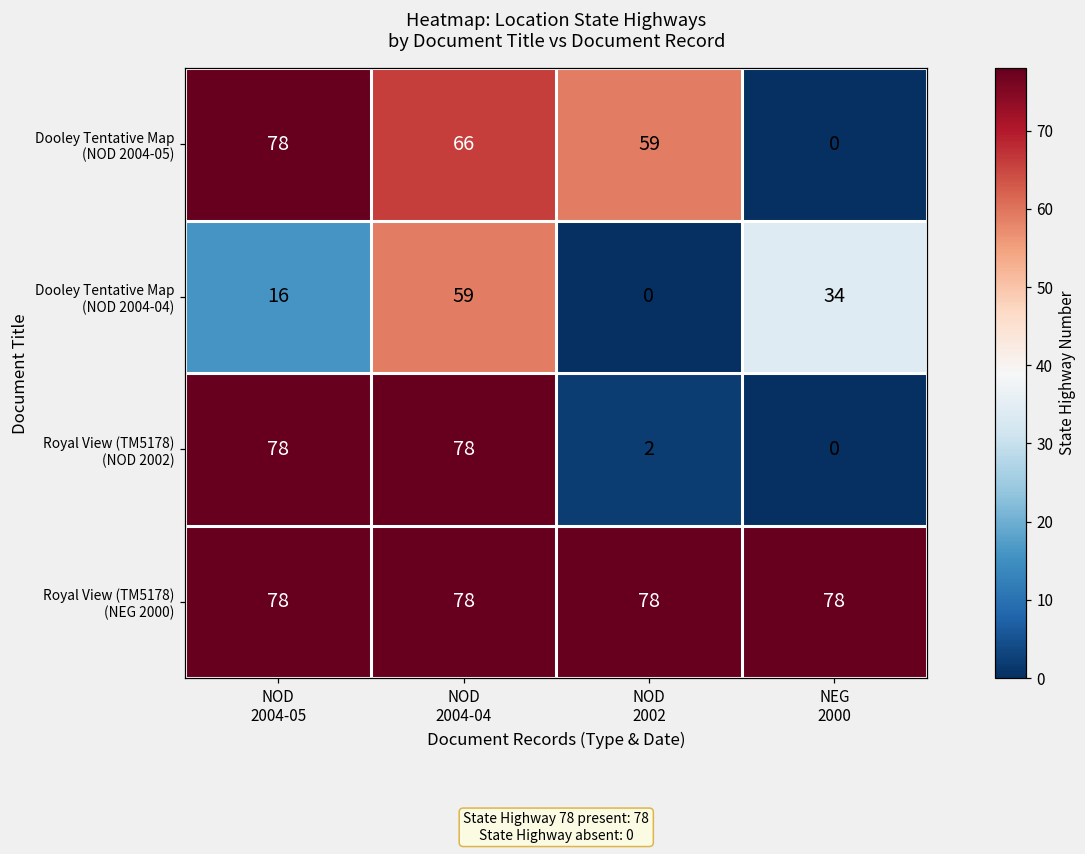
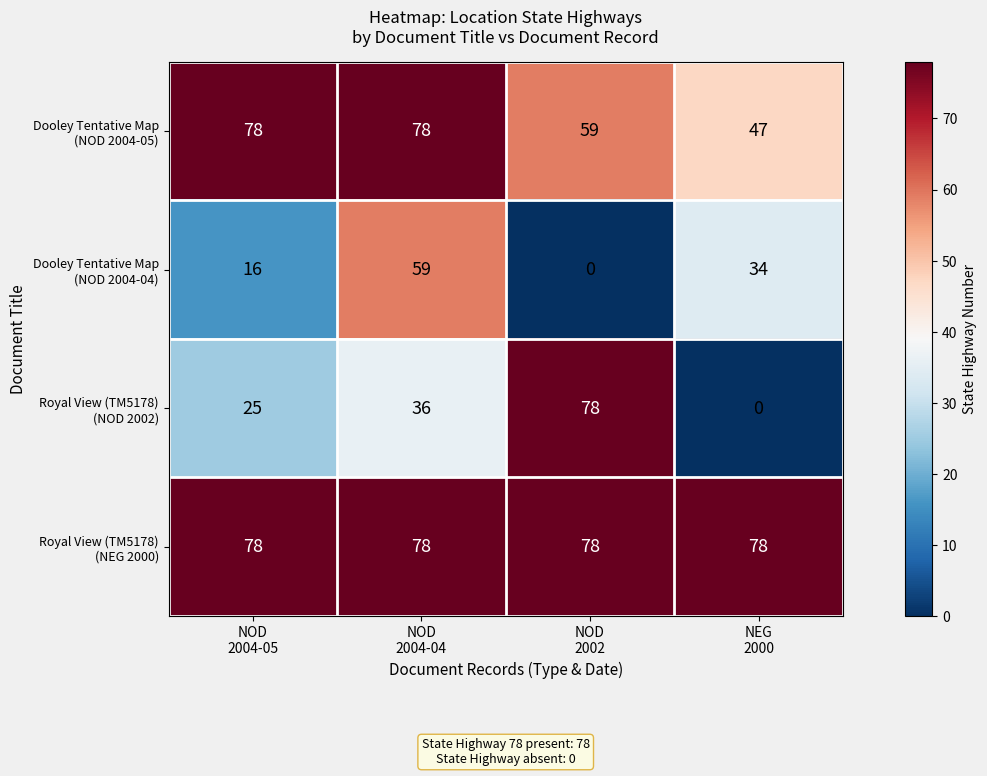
Dooley Tentative Map (NOD 2004-05), NOD 2004-04: 66 -> 78
Dooley Tentative Map (NOD 2004-05), NEG 2000: 0 -> 47
Royal View (TM5178) (NOD 2002), NOD 2004-05: 78 -> 25
Royal View (TM5178) (NOD 2002), NOD 2004-04: 78 -> 36
Royal View (TM5178) (NOD 2002), NOD 2002: 2 -> 78
